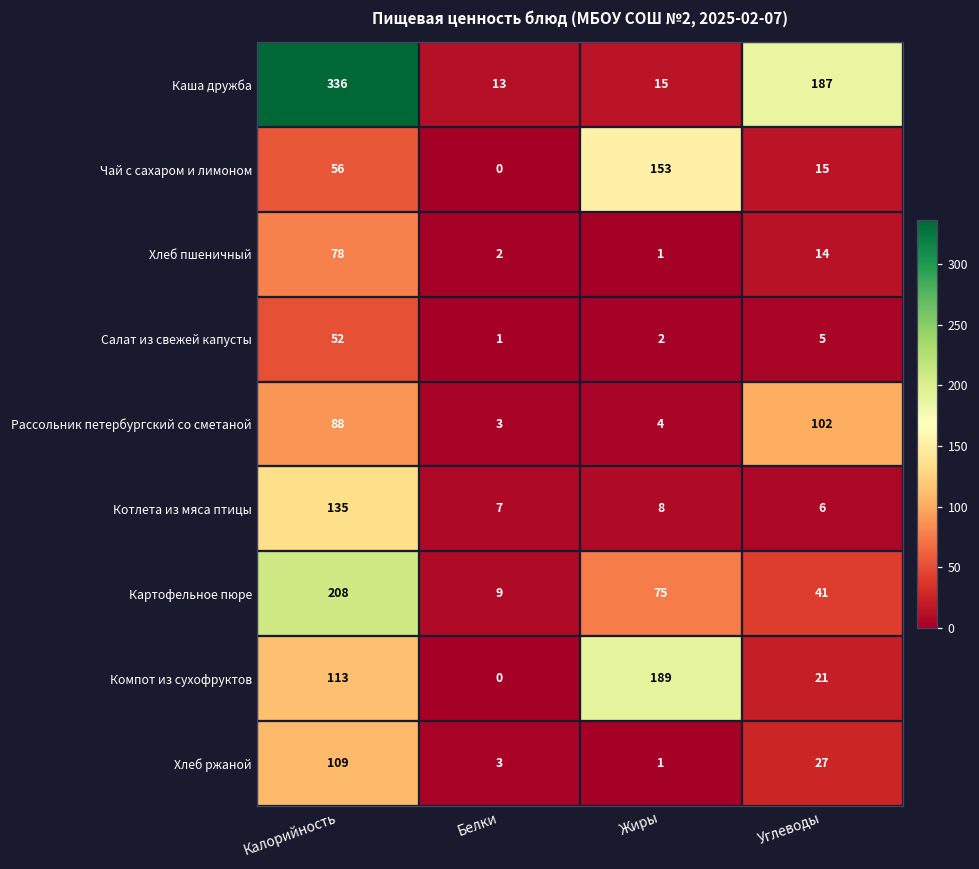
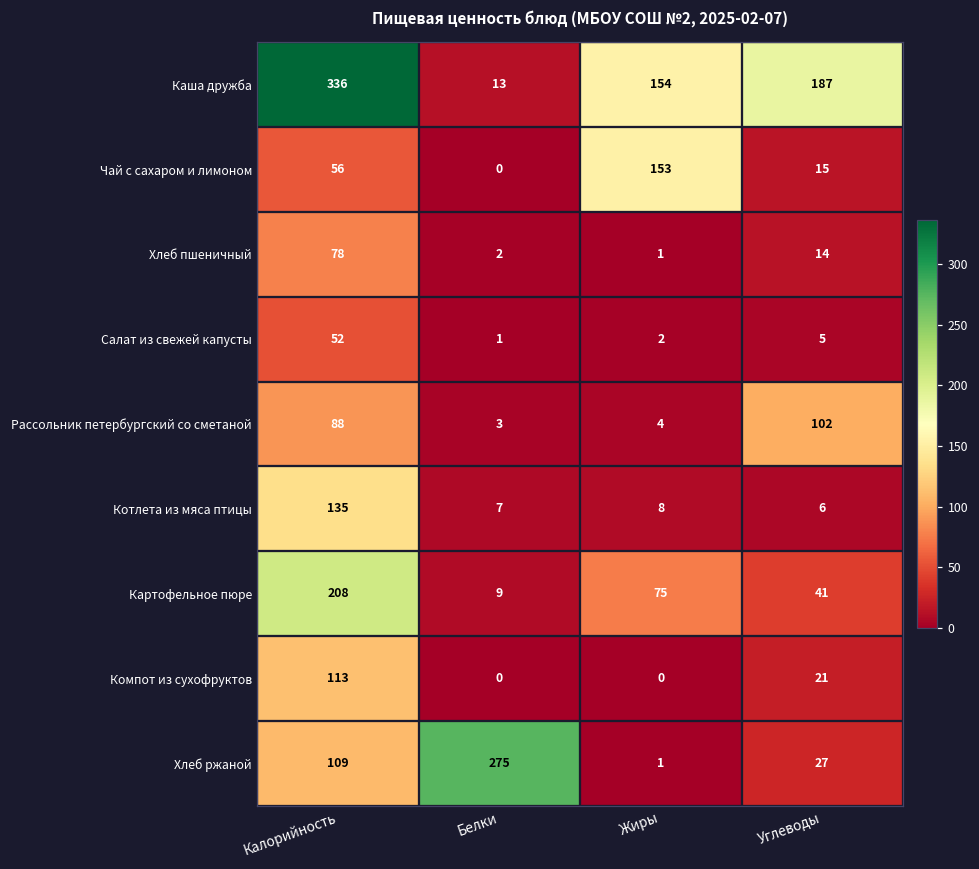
Каша дружба, Жиры: 15 -> 154
Компот из сухофруктов, Жиры: 189 -> 0
Хлеб ржаной, Белки: 3 -> 275
